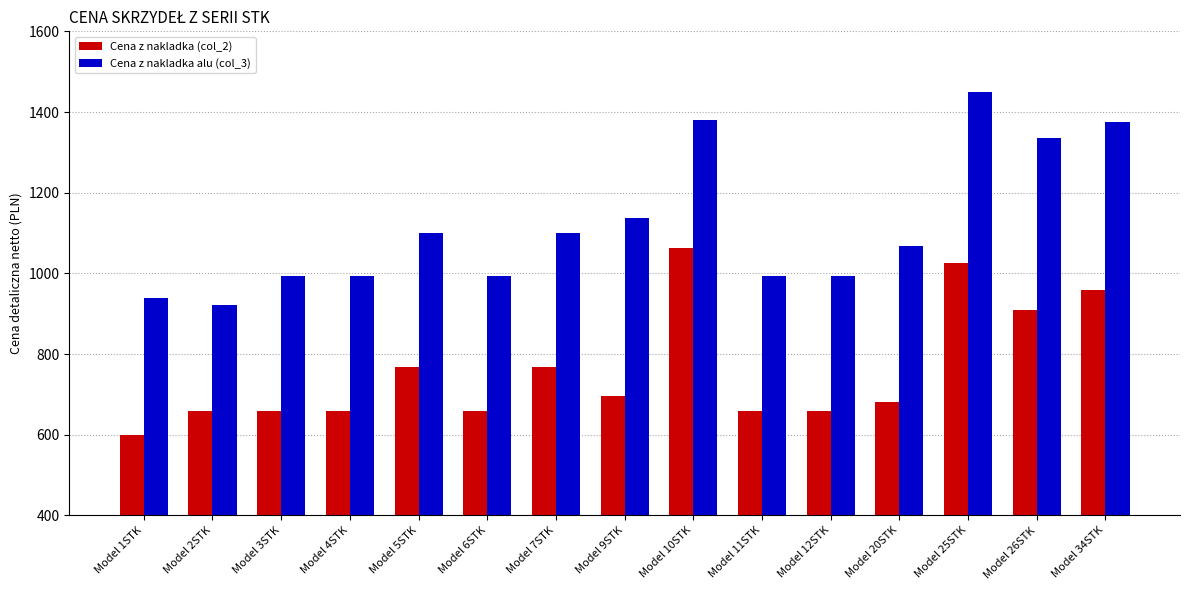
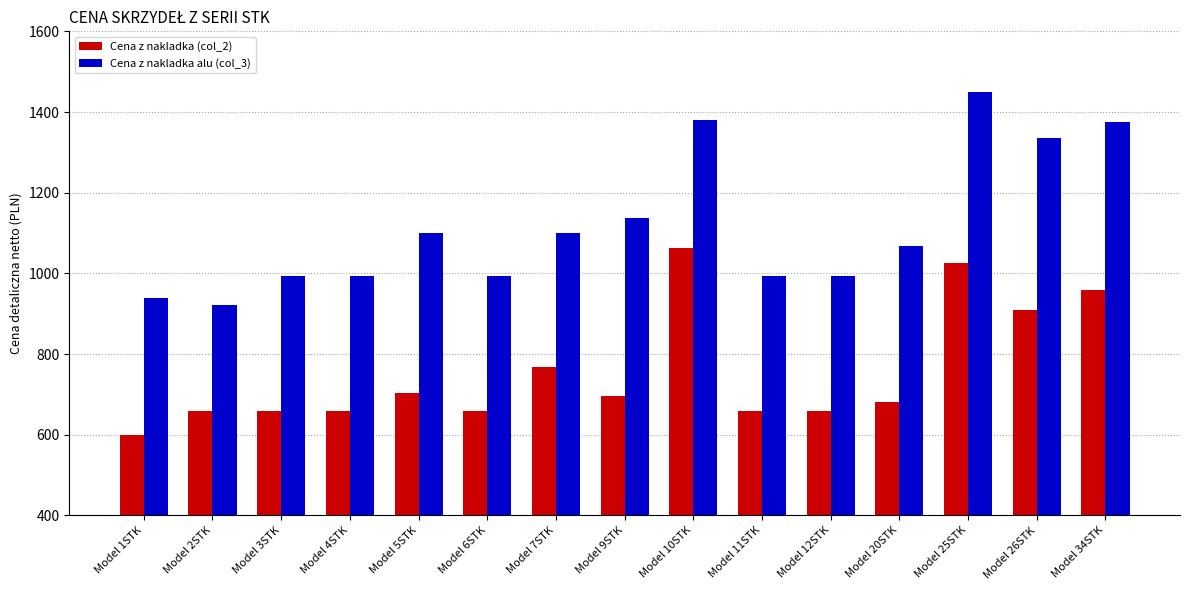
Cena z nakladka (col_2), Model 5STK: 770 -> 700
